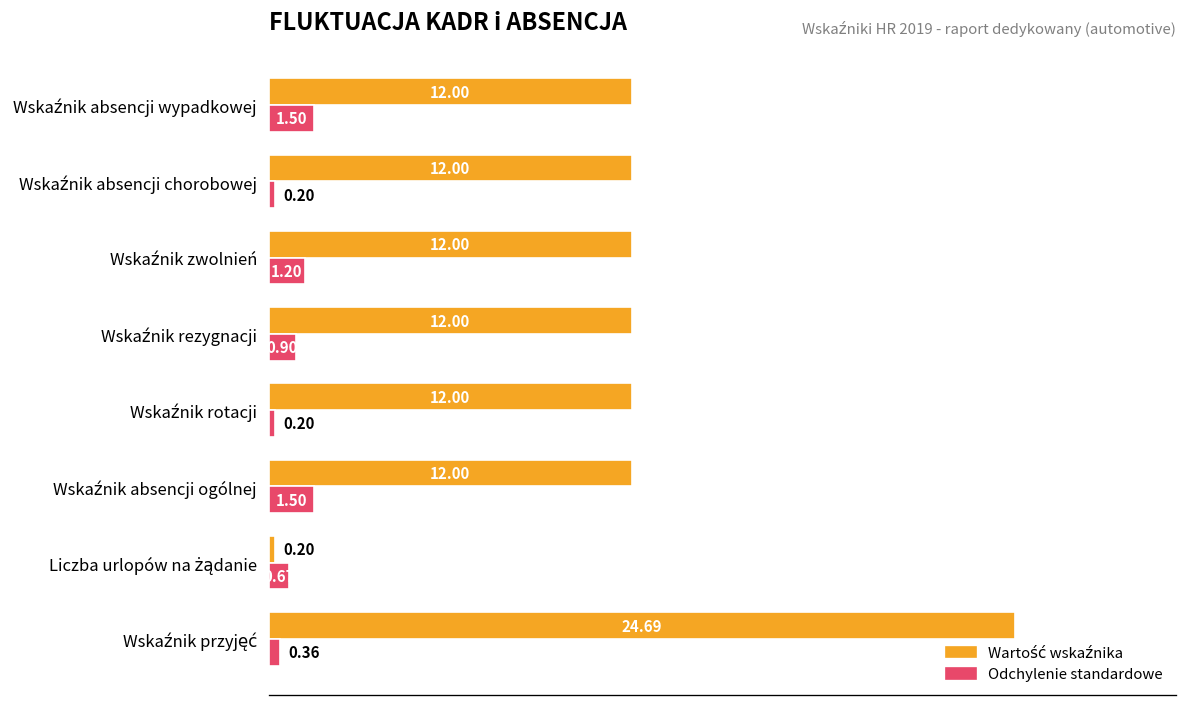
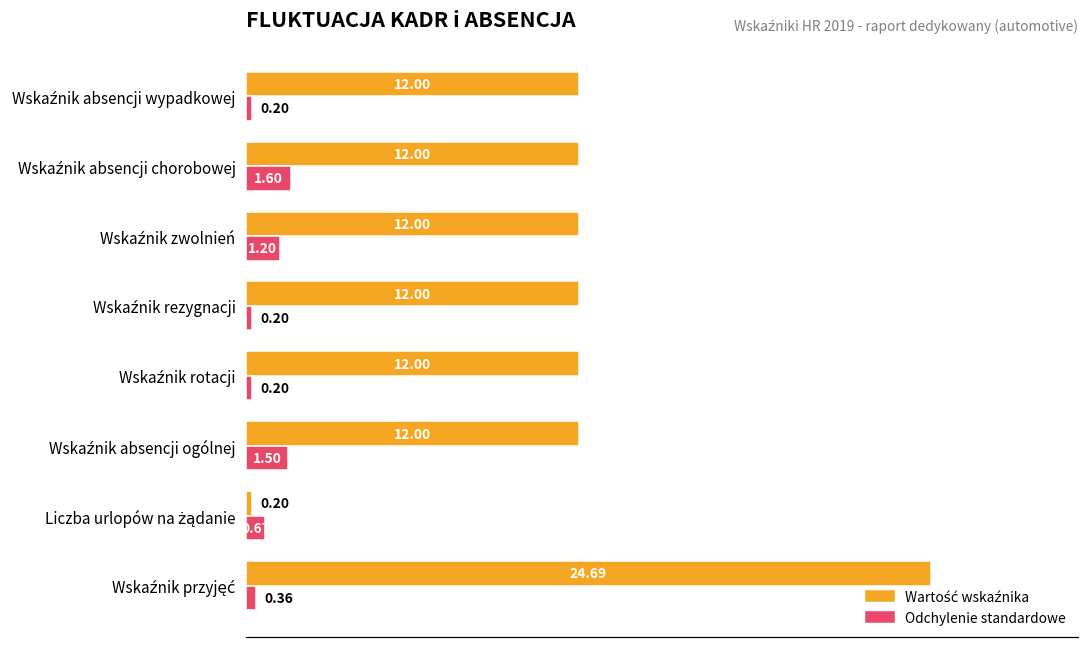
Odchylenie standardowe, Wskaźnik absencji wypadkowej: 1.50 -> 0.20
Odchylenie standardowe, Wskaźnik absencji chorobowej: 0.20 -> 1.60
Odchylenie standardowe, Wskaźnik rezygnacji: 0.90 -> 0.20
